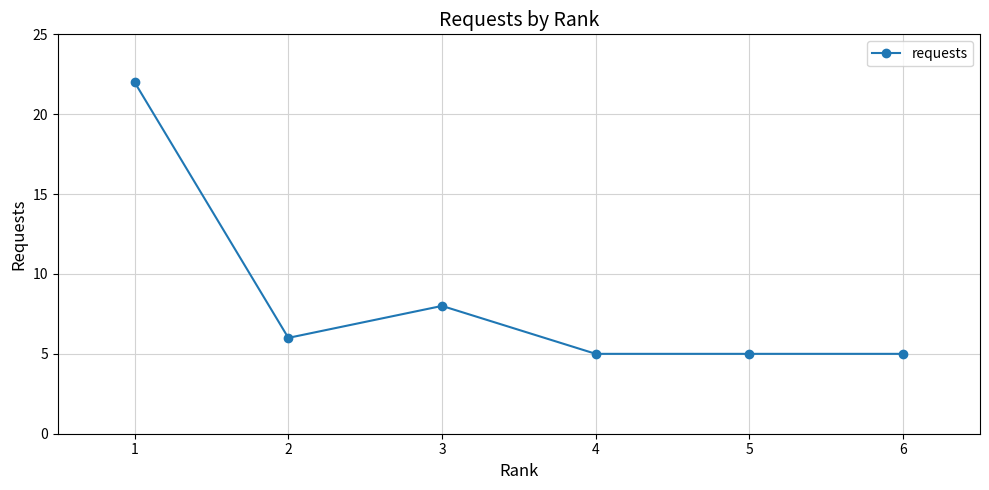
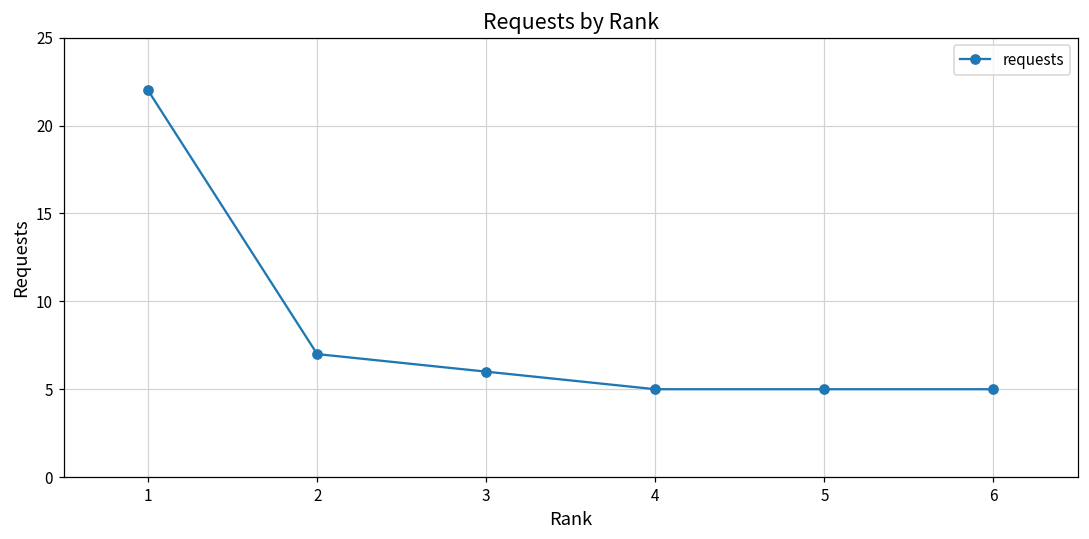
2: 6 -> 7
3: 8 -> 6
